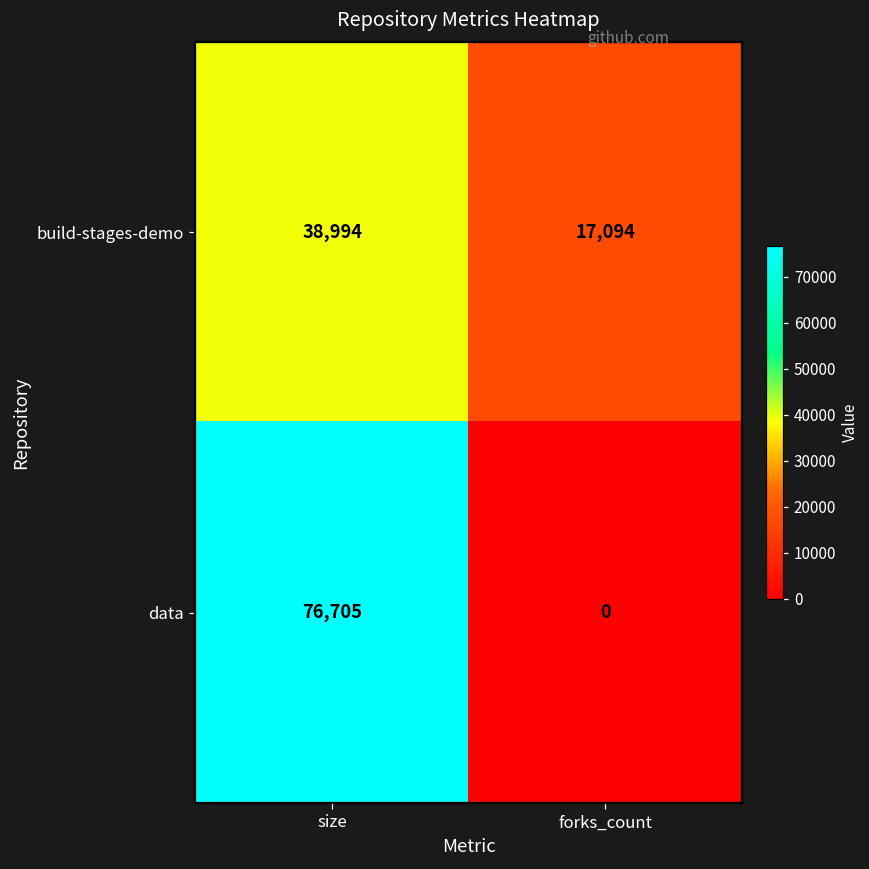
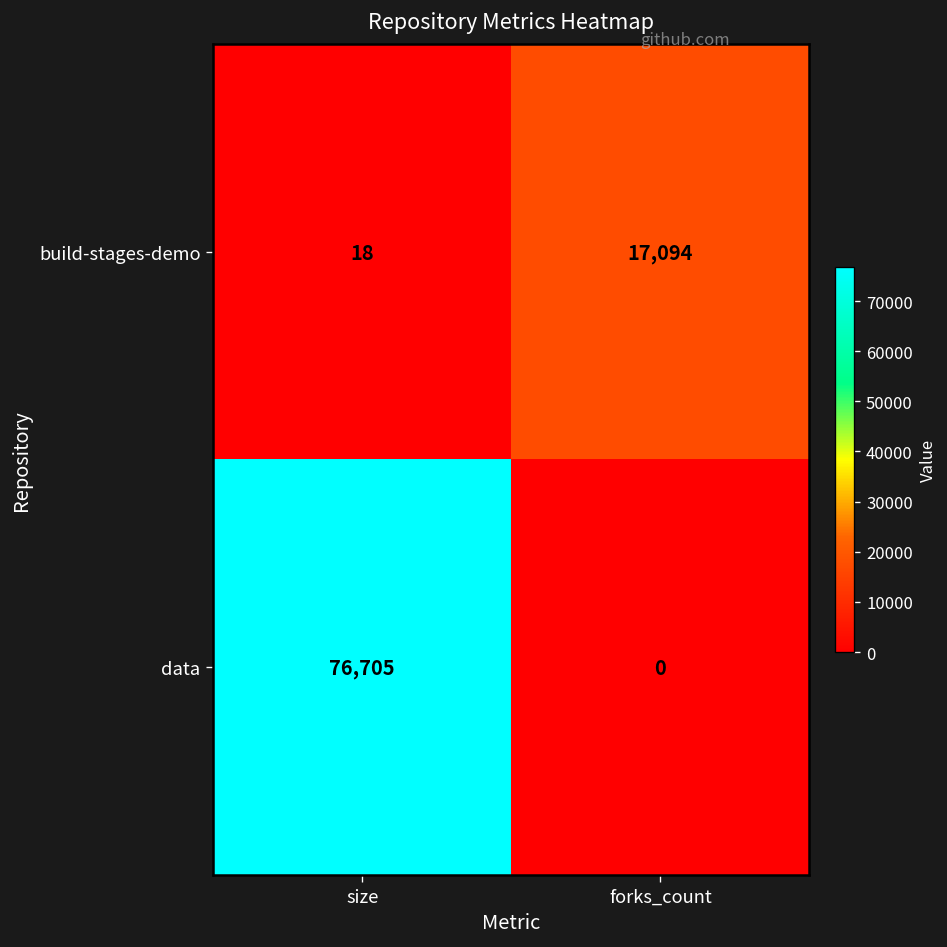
build-stages-demo, size: 38,994 -> 18
